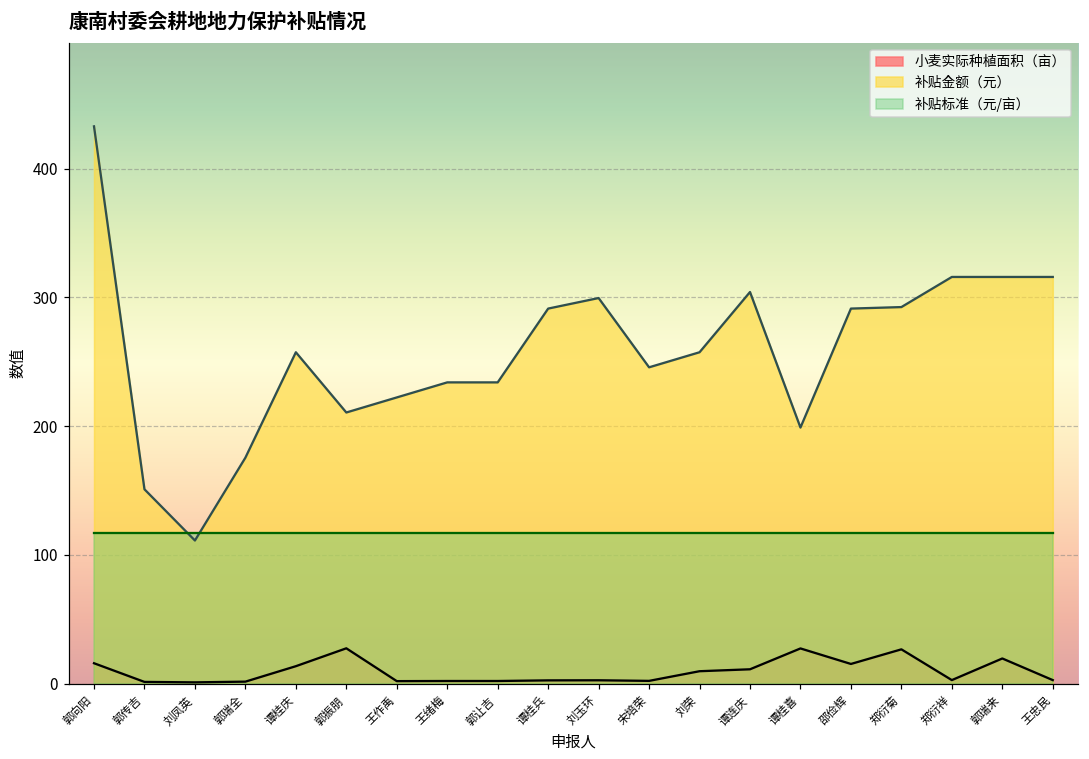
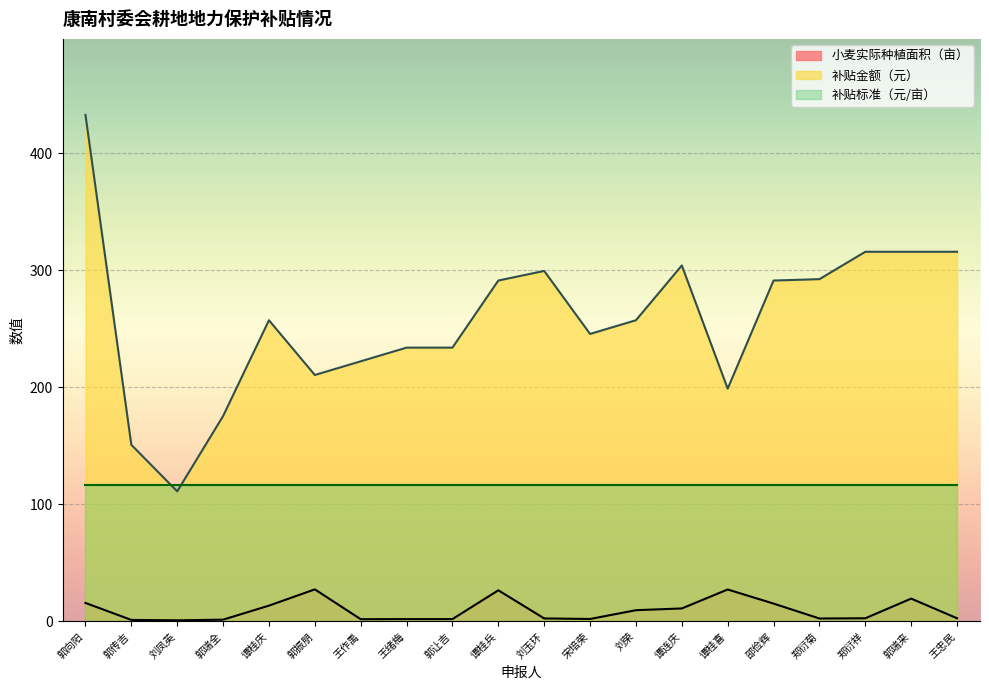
小麦实际种植面积（亩）, 谭桂兵: 2 -> 27
小麦实际种植面积（亩）, 郑衍菊: 27 -> 3
